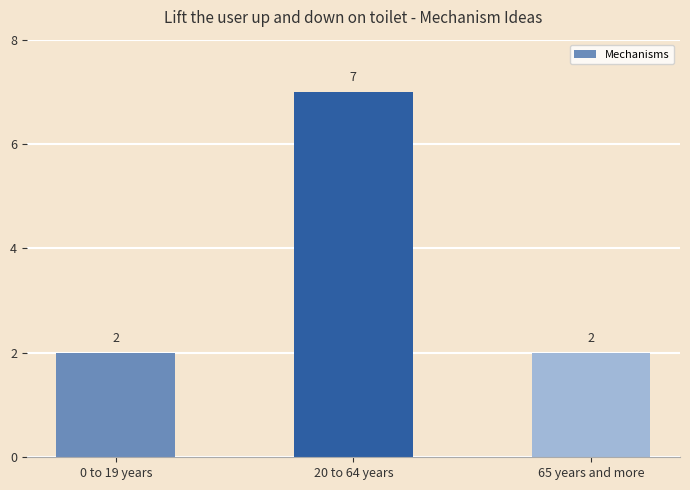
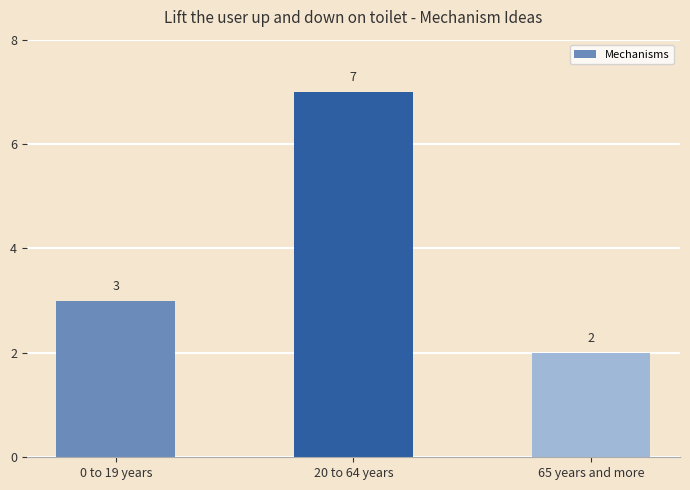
0 to 19 years: 2 -> 3
